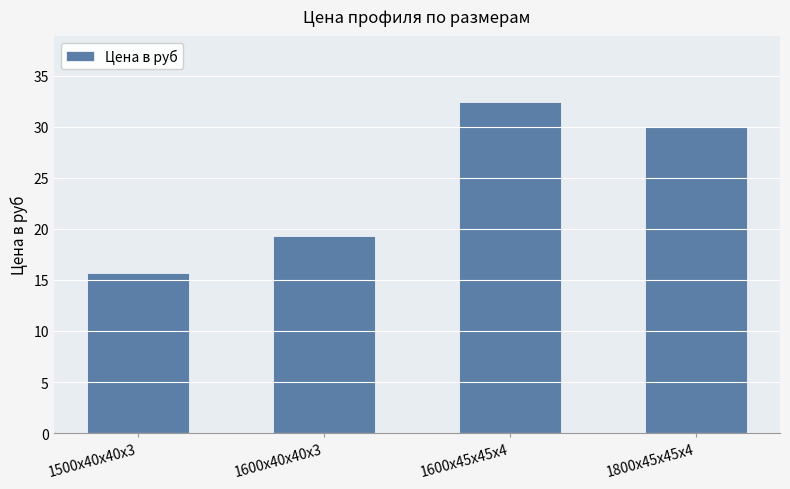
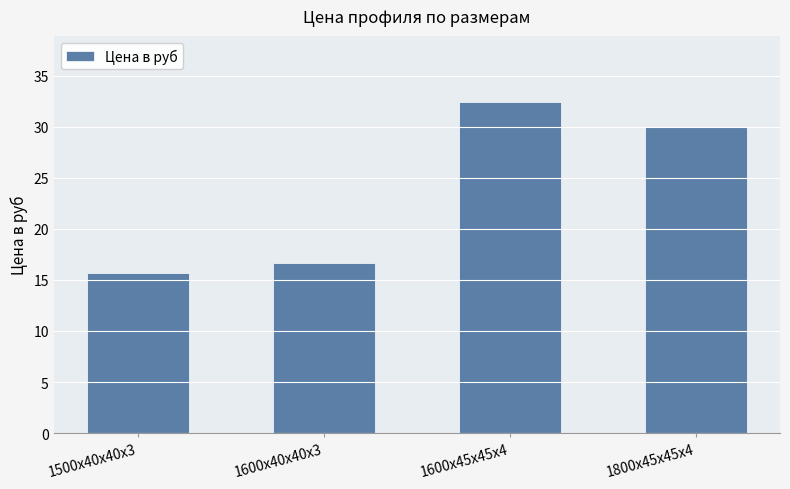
1600х40х40х3: 19.3 -> 16.7
